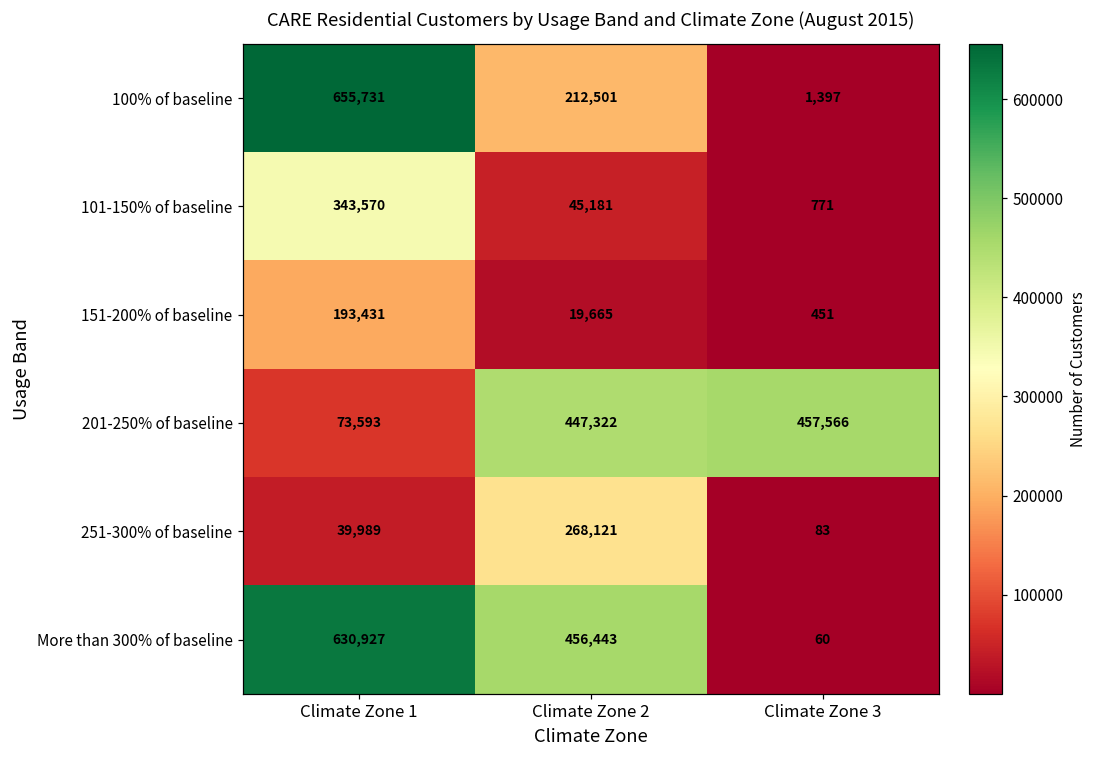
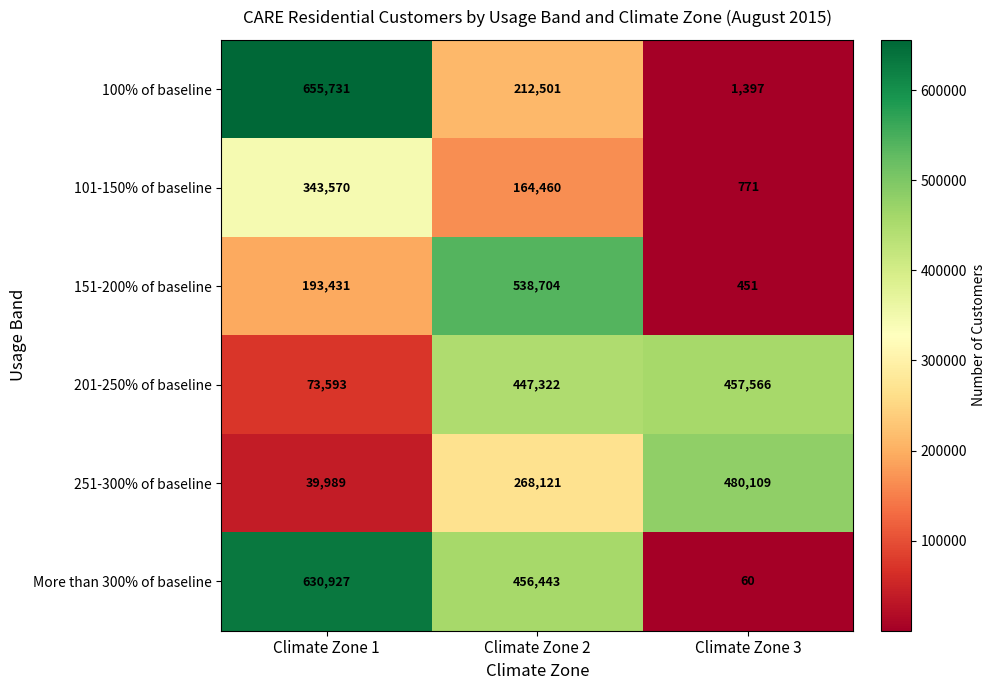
101-150% of baseline, Climate Zone 2: 45,181 -> 164,460
151-200% of baseline, Climate Zone 2: 19,665 -> 538,704
251-300% of baseline, Climate Zone 3: 83 -> 480,109
